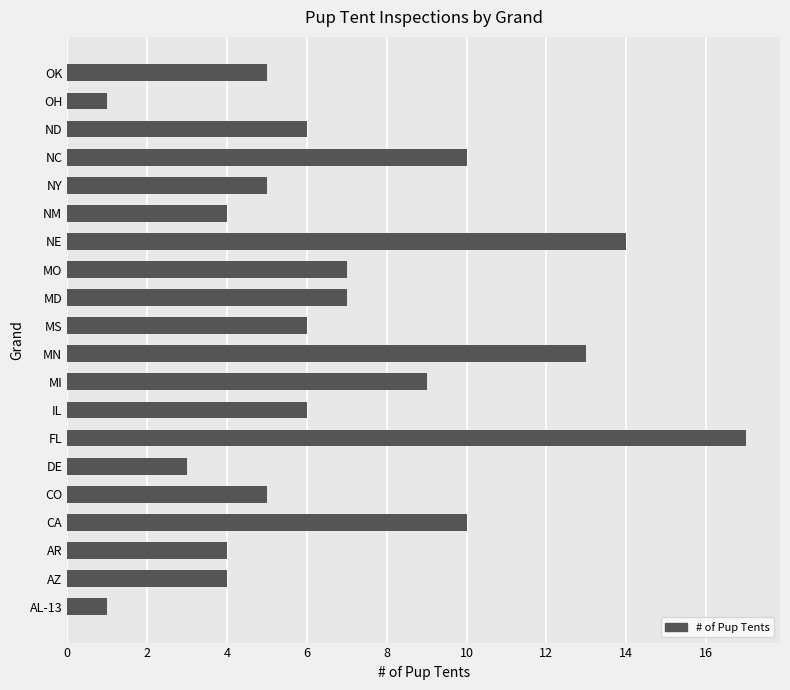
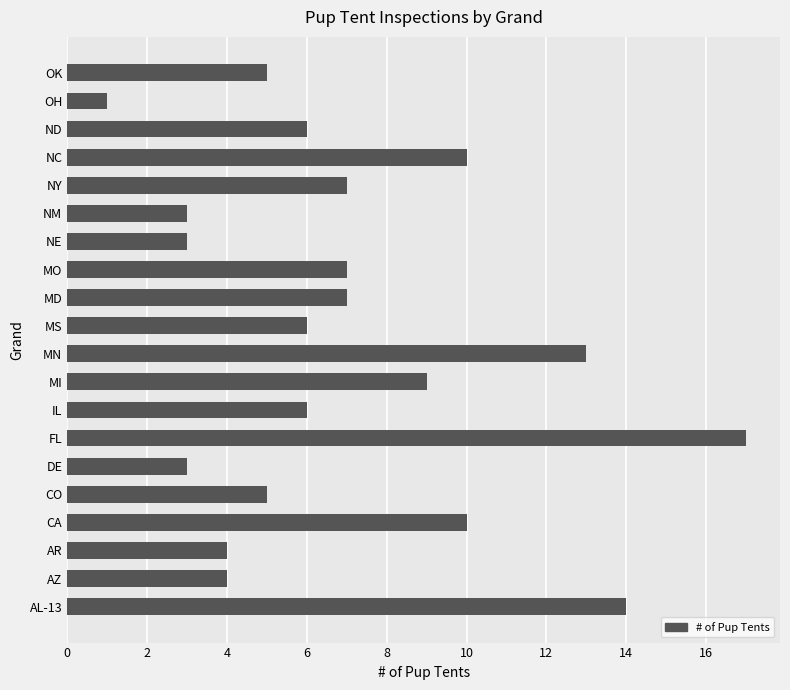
NY: 5 -> 7
NM: 4 -> 3
NE: 14 -> 3
AL-13: 1 -> 14
